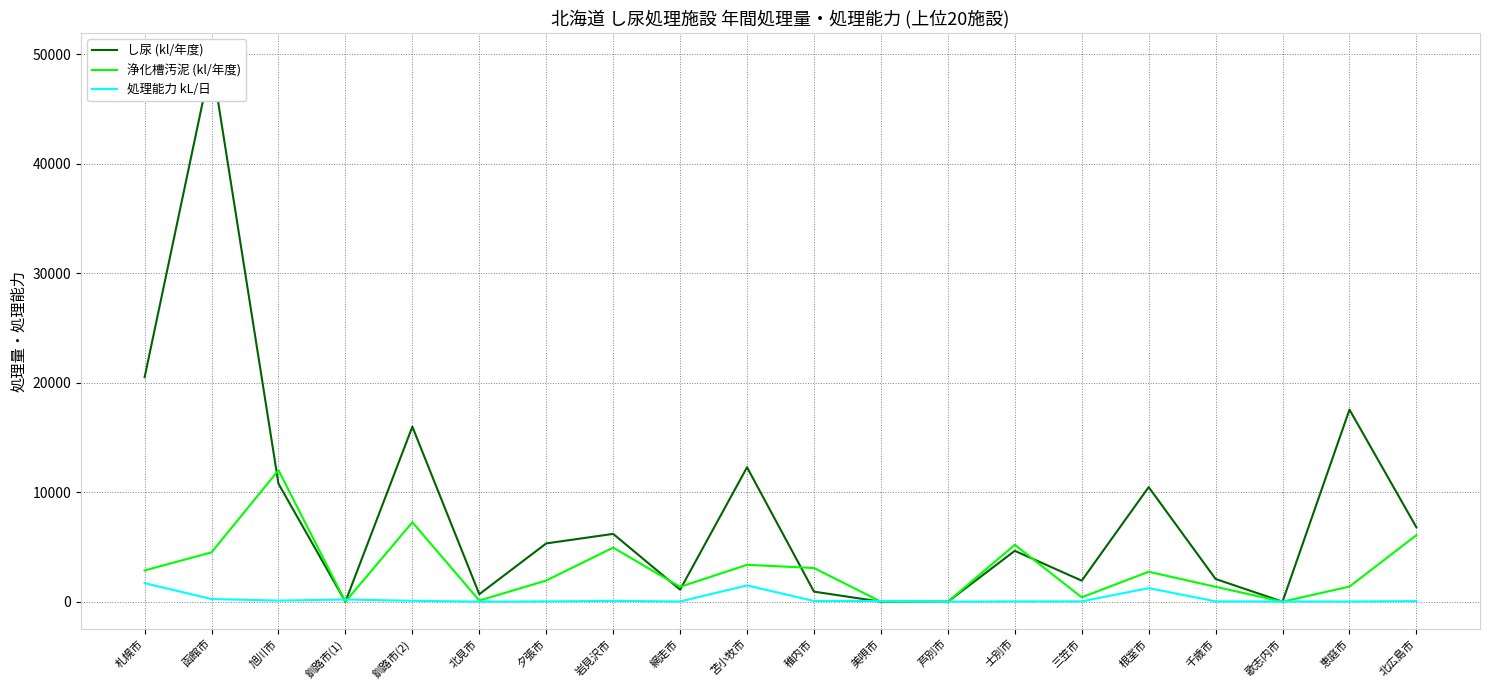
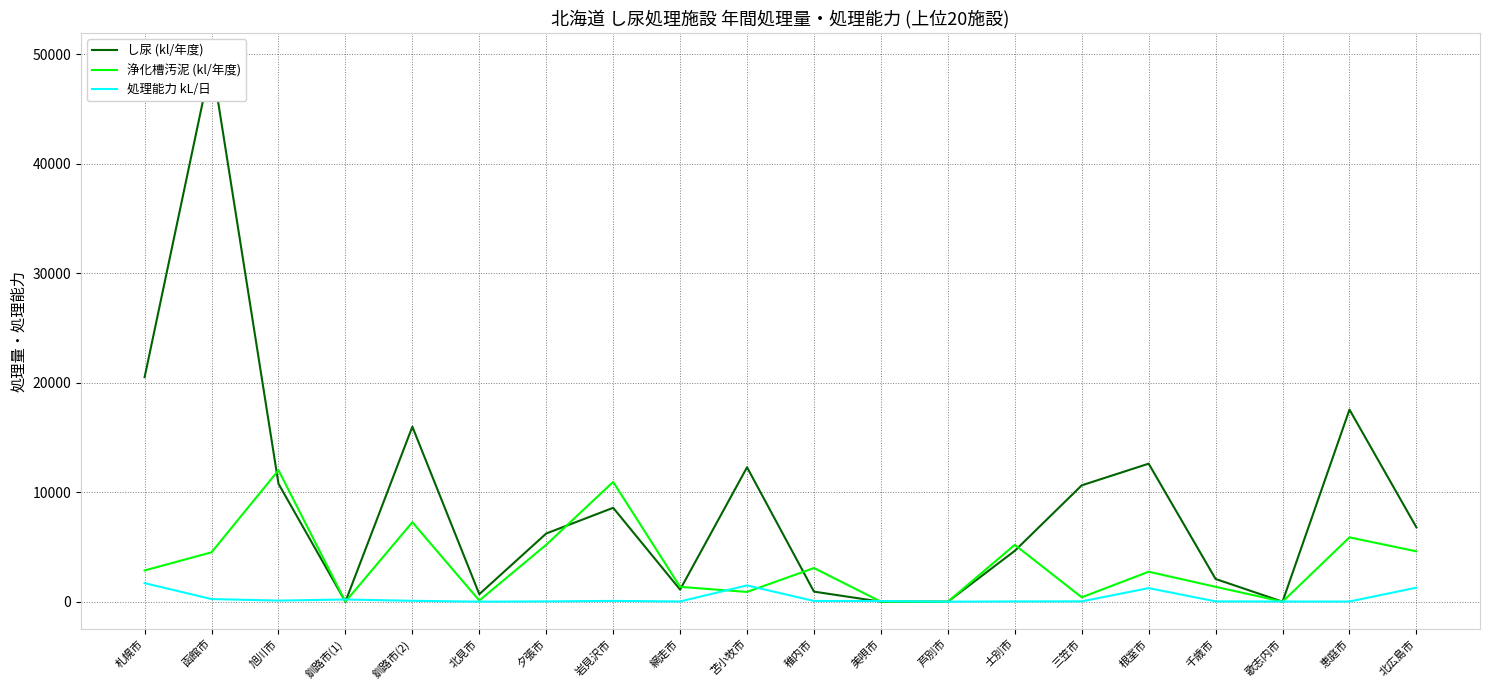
し尿 (kl/年度), 夕張市: 5300 -> 6200
浄化槽汚泥 (kl/年度), 夕張市: 1900 -> 5200
し尿 (kl/年度), 岩見沢市: 6200 -> 8600
浄化槽汚泥 (kl/年度), 岩見沢市: 4900 -> 10900
浄化槽汚泥 (kl/年度), 苫小牧市: 3400 -> 900
し尿 (kl/年度), 三笠市: 1900 -> 10600
し尿 (kl/年度), 根室市: 10500 -> 12600
浄化槽汚泥 (kl/年度), 恵庭市: 1400 -> 5900
浄化槽汚泥 (kl/年度), 北広島市: 6100 -> 4600
処理能力 kL/日, 北広島市: 100 -> 1300
